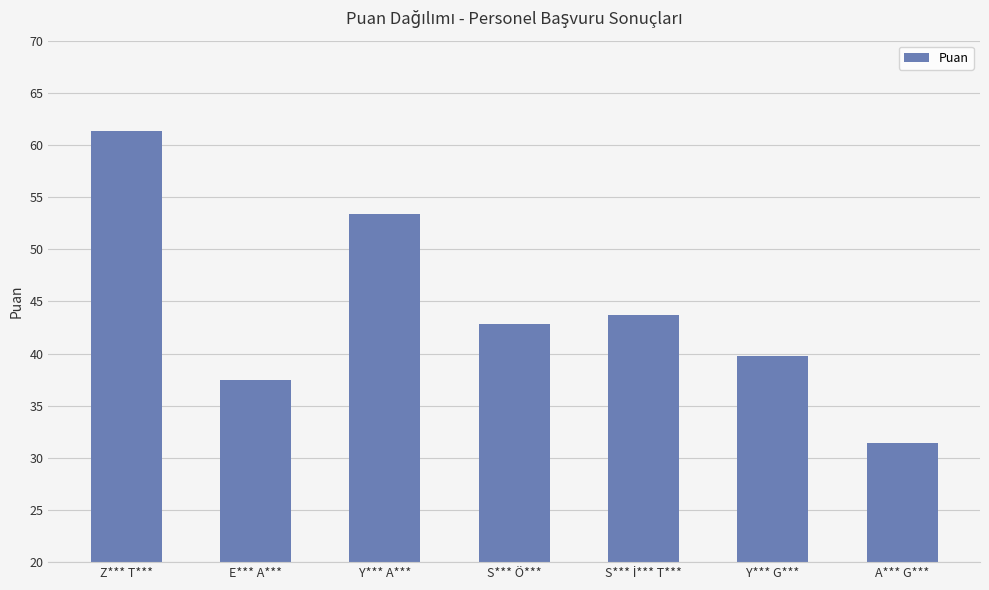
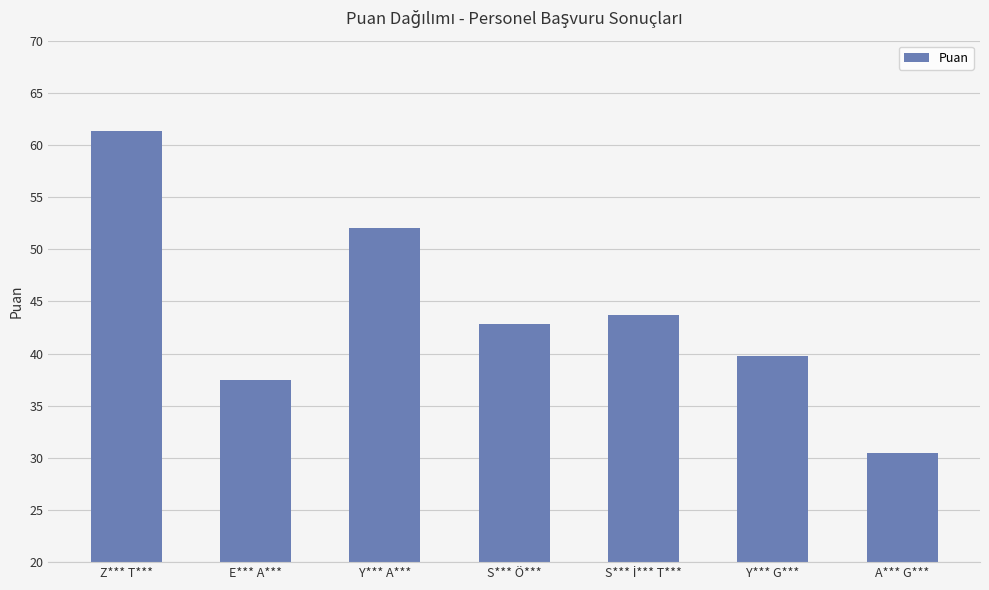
Y*** A***: 53.4 -> 52.0
A*** G***: 31.4 -> 30.5
